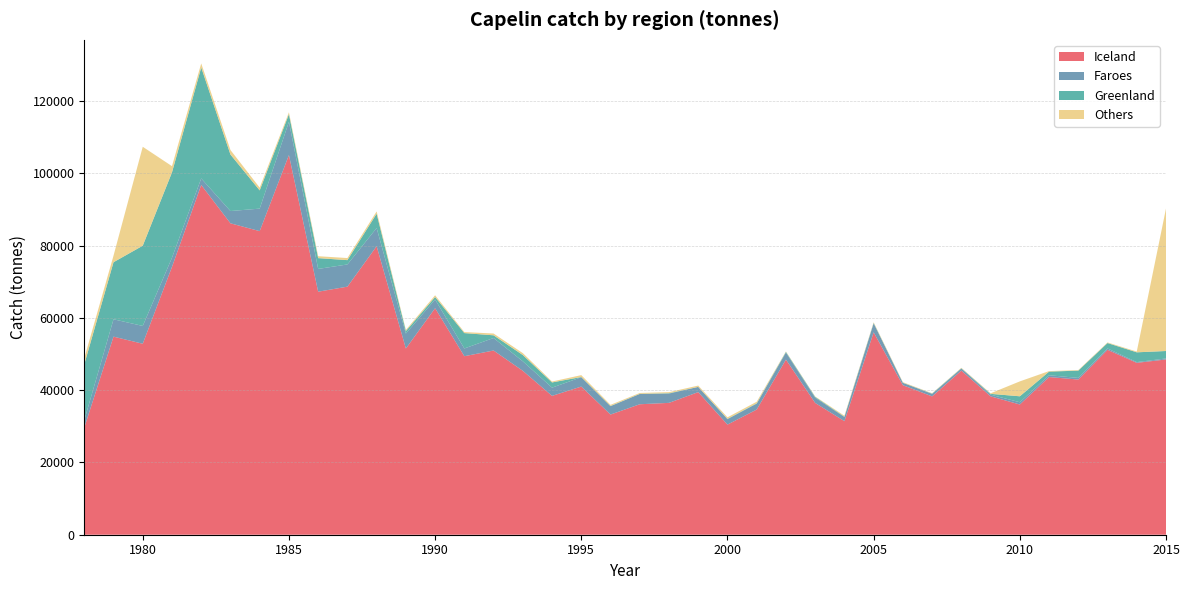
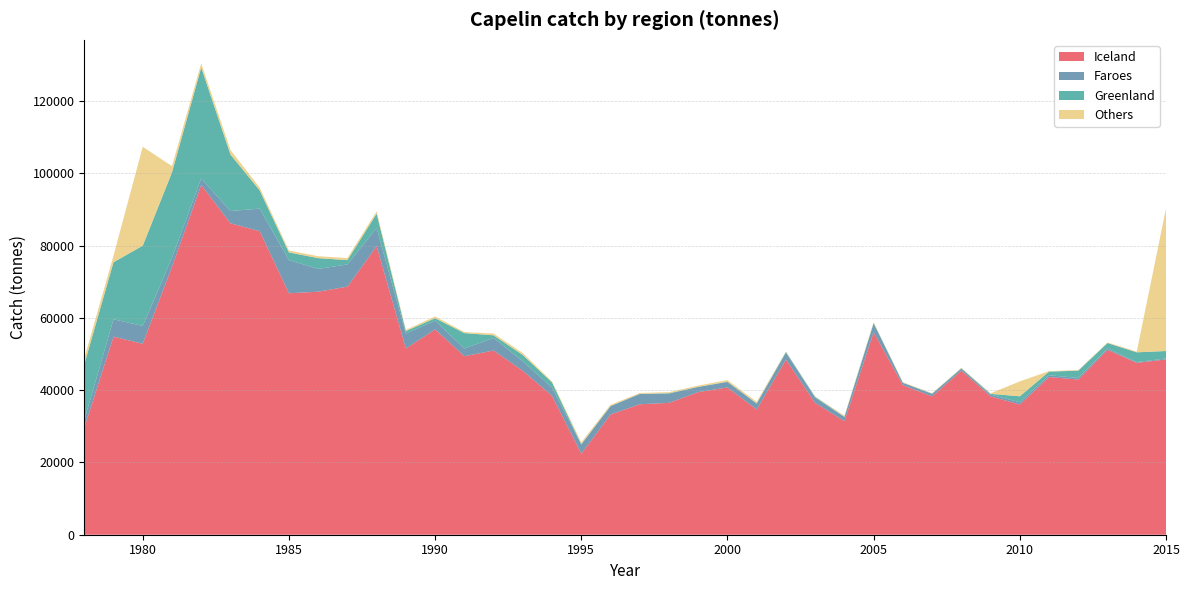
Iceland, 1985: 105000 -> 67000
Iceland, 1990: 63000 -> 57000
Iceland, 1995: 41000 -> 22000
Iceland, 2000: 30000 -> 41000
